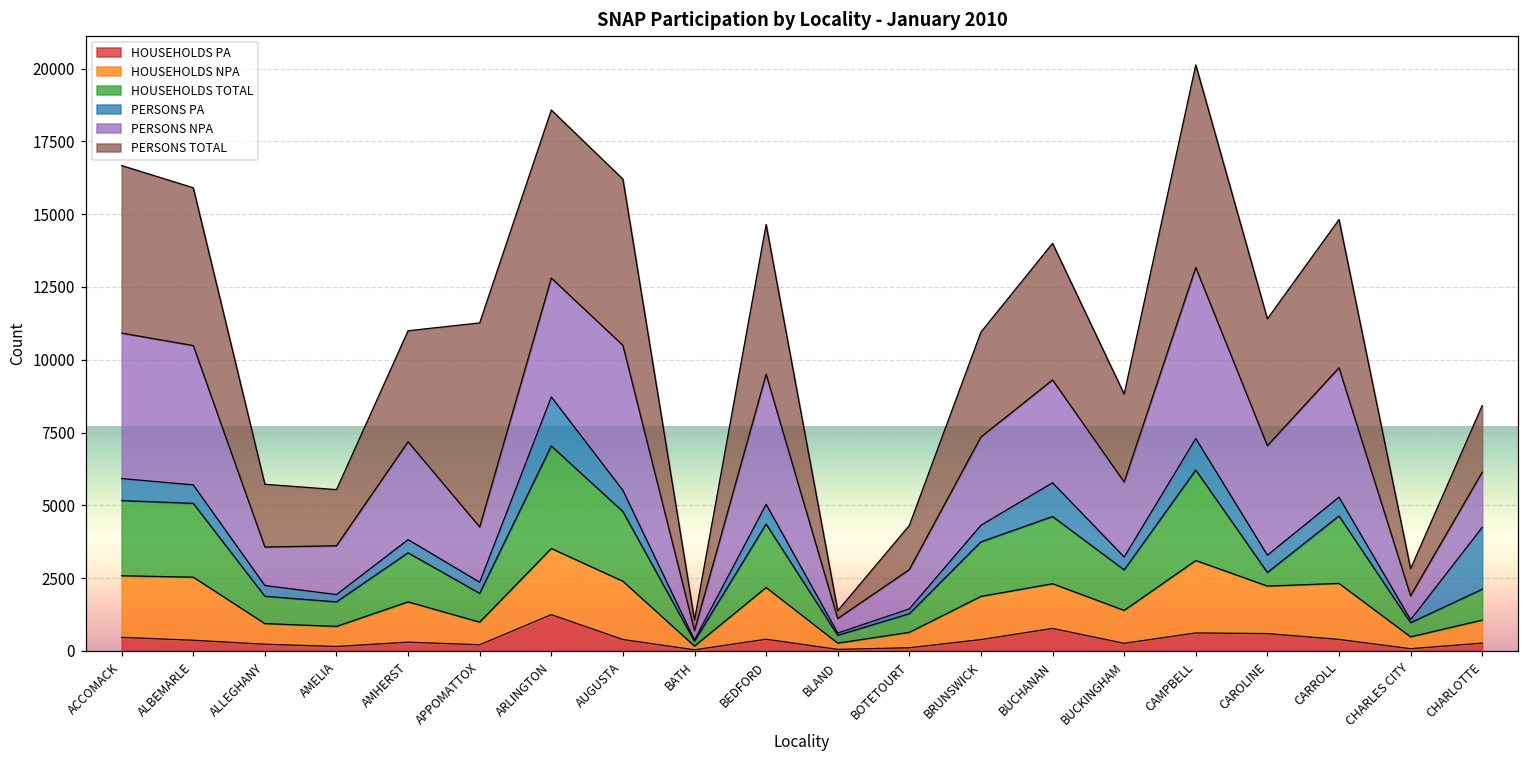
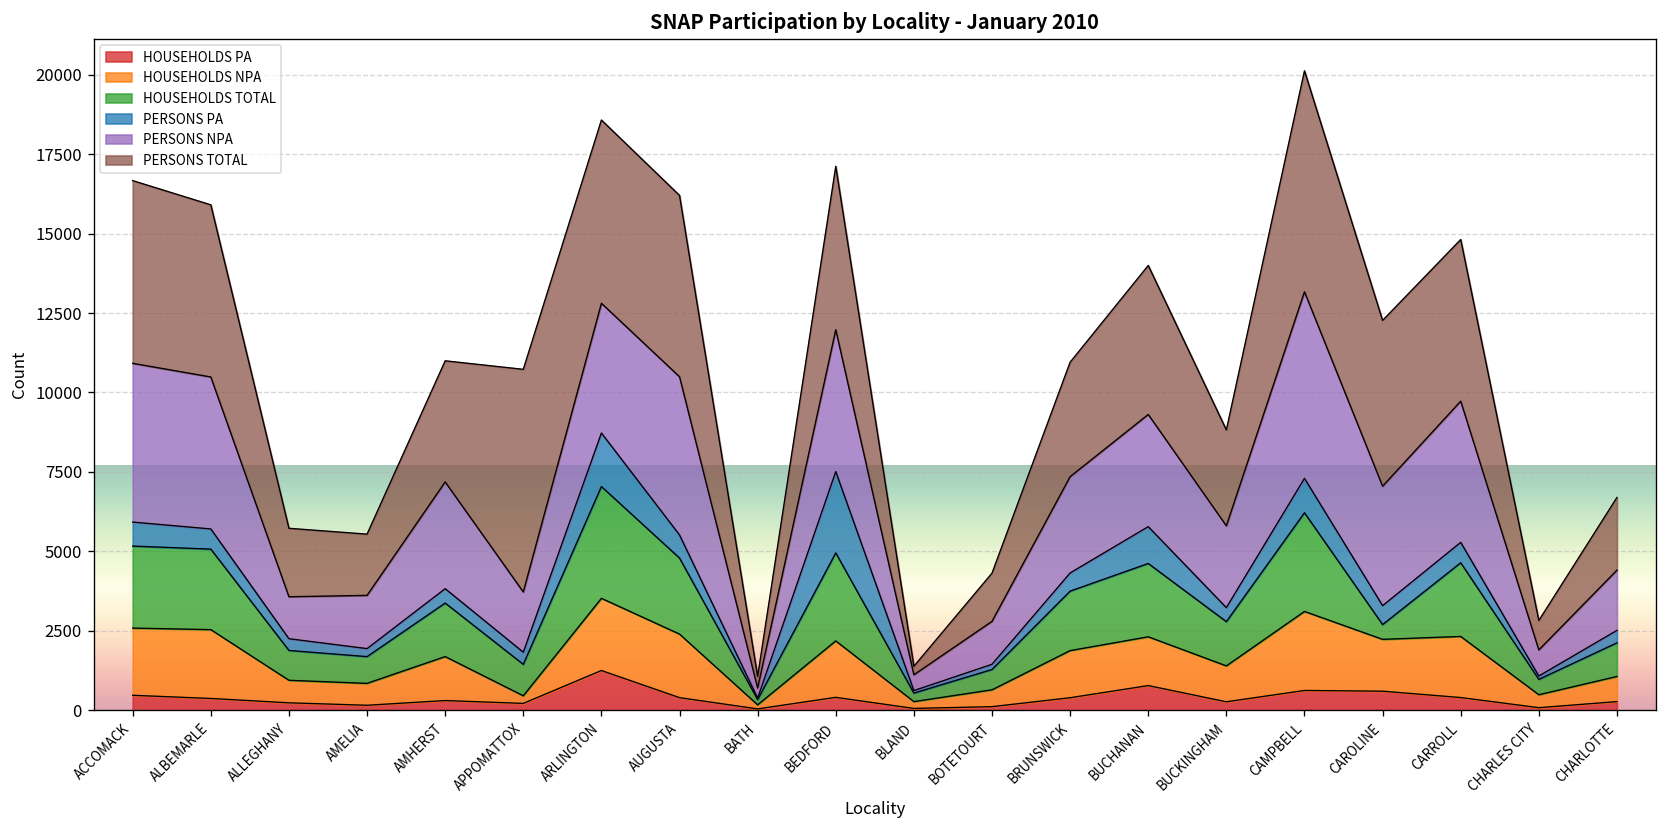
HOUSEHOLDS NPA, APPOMATTOX: 800 -> 200
HOUSEHOLDS TOTAL, BEDFORD: 2200 -> 2800
PERSONS PA, BEDFORD: 700 -> 2600
PERSONS TOTAL, CAROLINE: 4400 -> 5200
PERSONS PA, CHARLOTTE: 2100 -> 400
